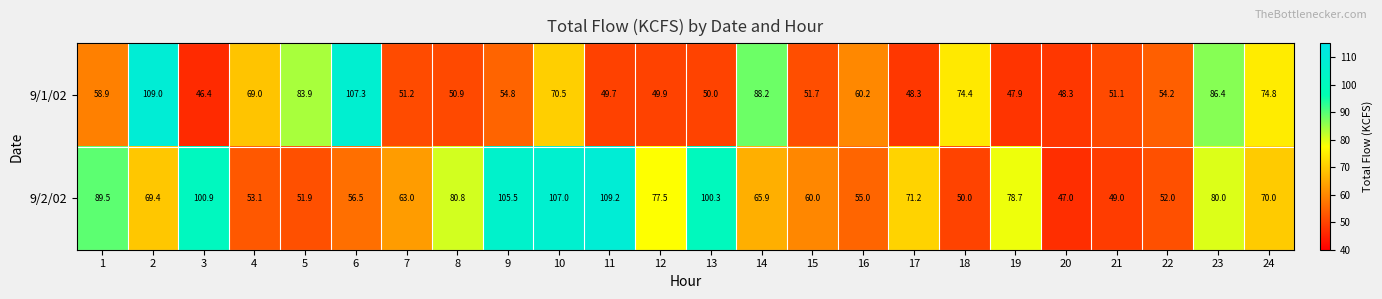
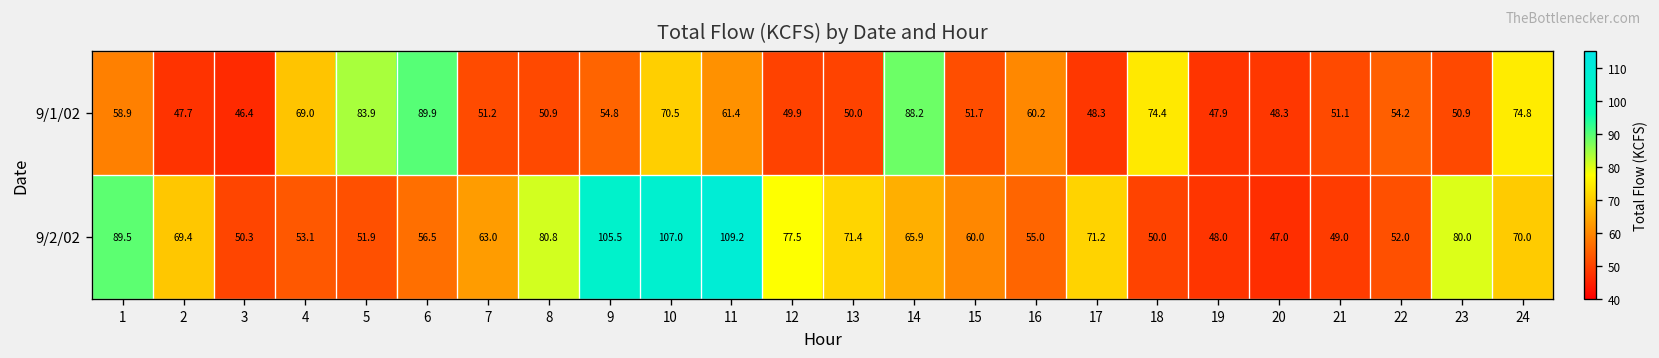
9/1/02, 2: 109.0 -> 47.7
9/1/02, 6: 107.3 -> 89.9
9/1/02, 11: 49.7 -> 61.4
9/1/02, 23: 86.4 -> 50.9
9/2/02, 3: 100.9 -> 50.3
9/2/02, 13: 100.3 -> 71.4
9/2/02, 19: 78.7 -> 48.0
